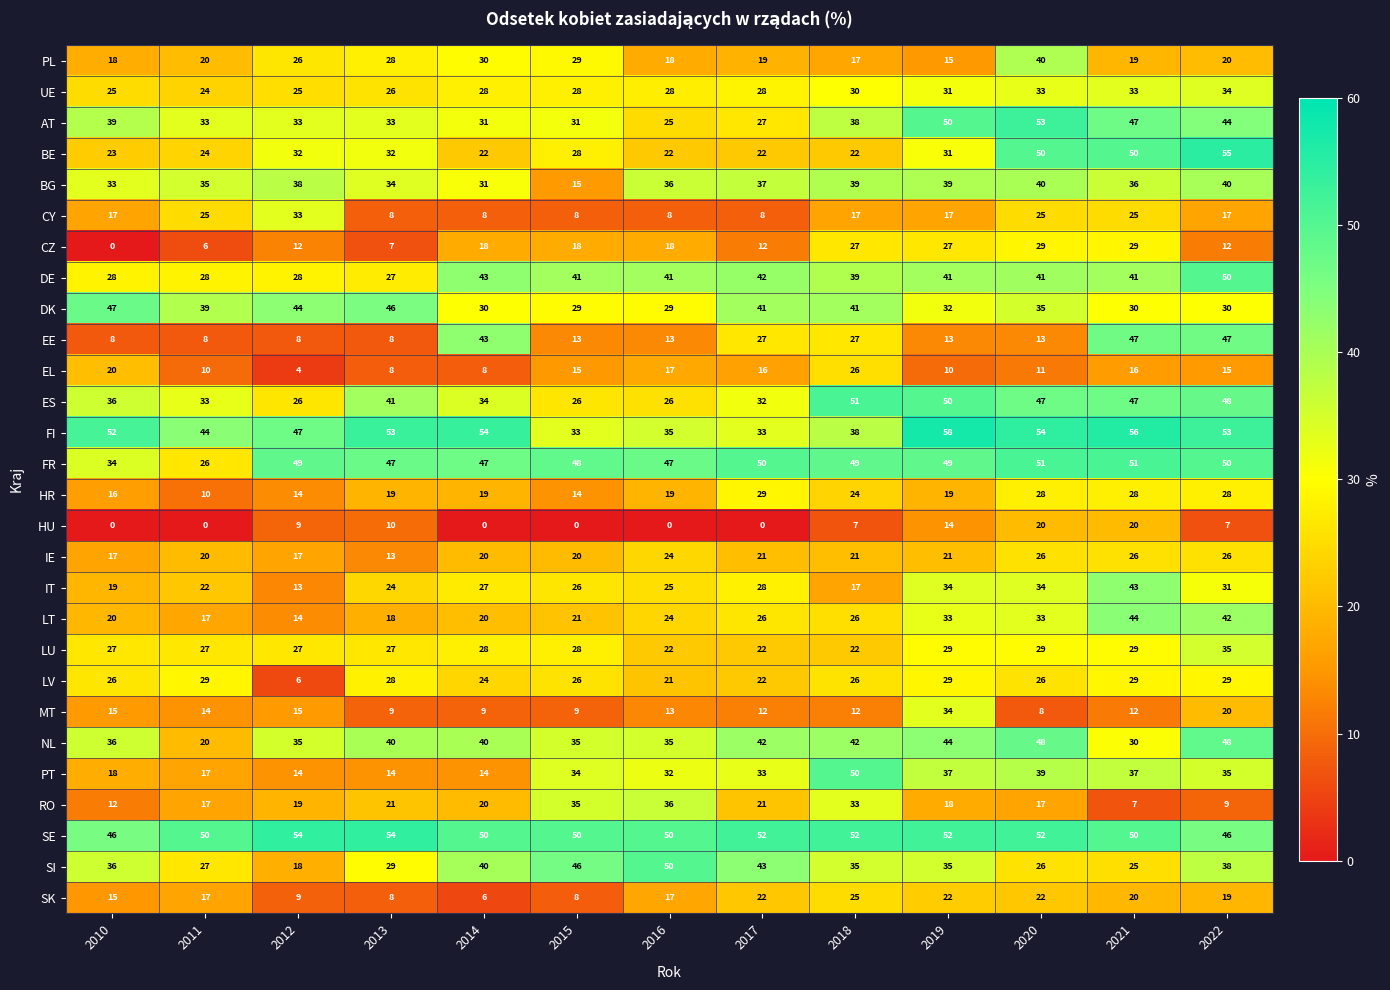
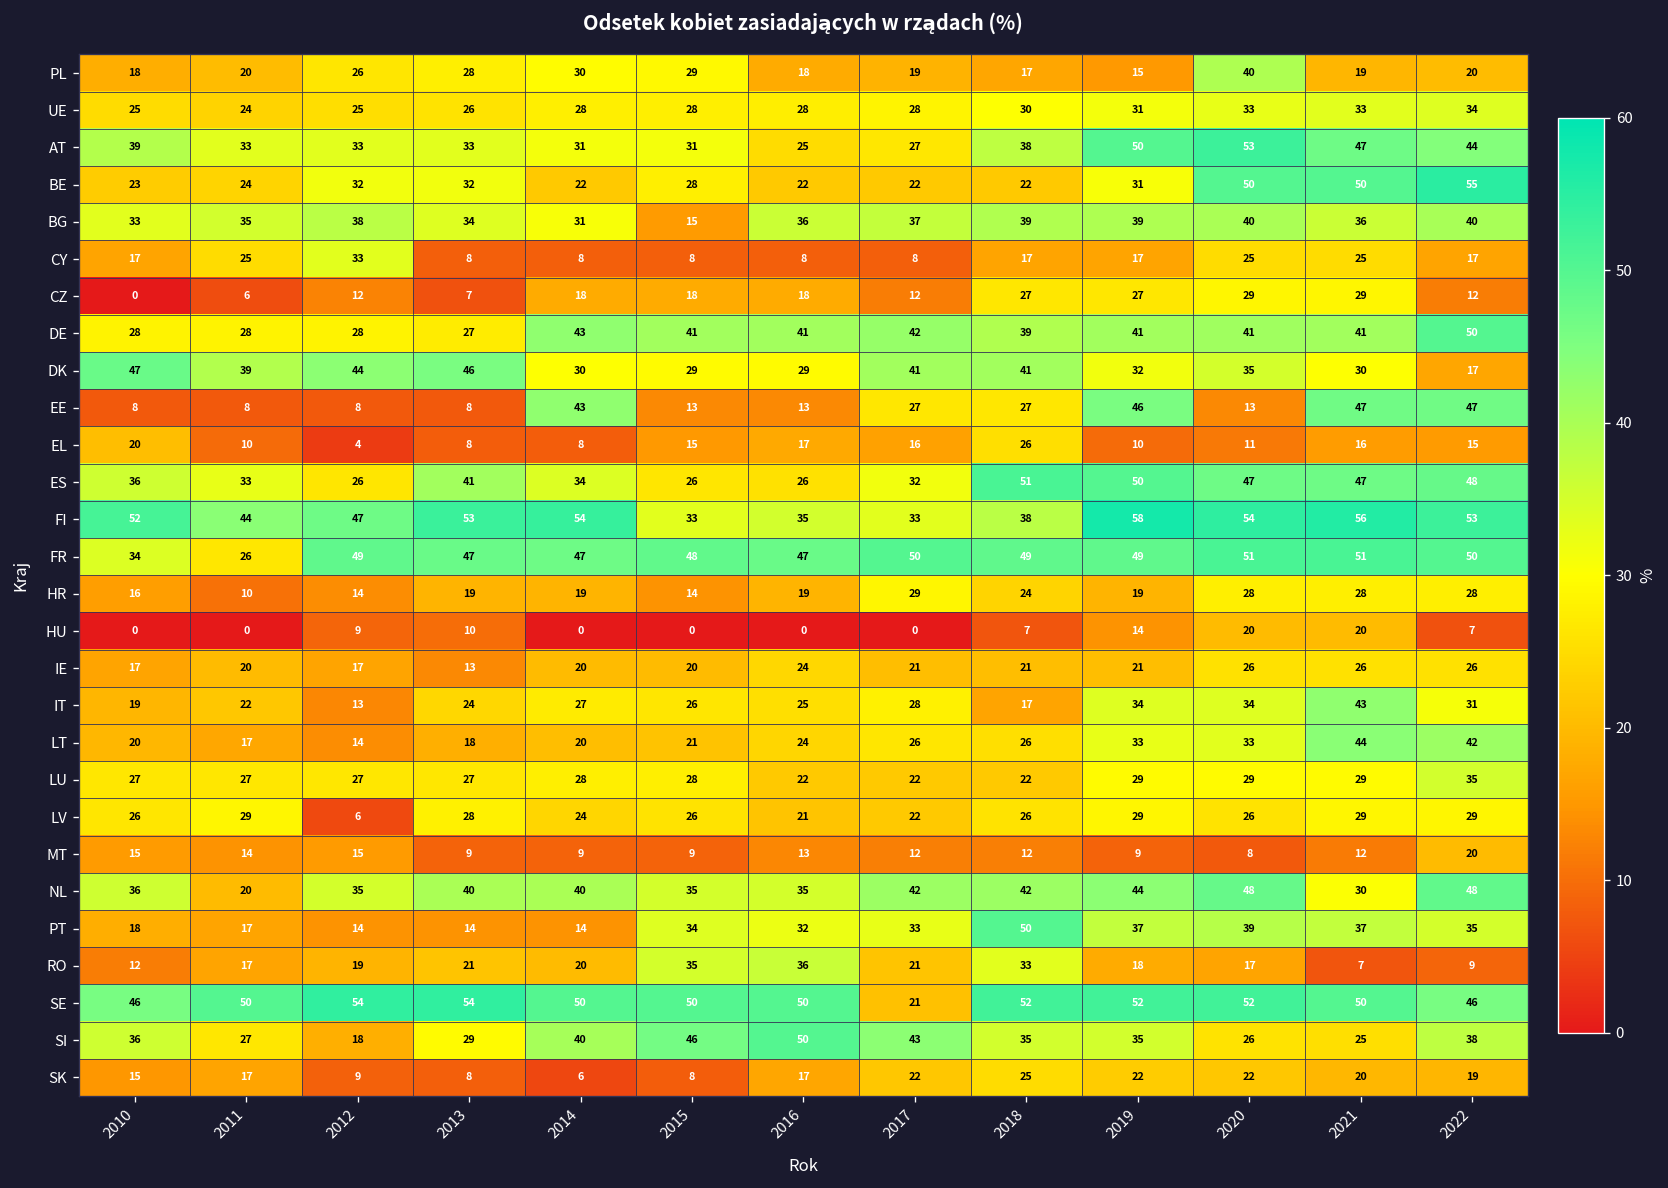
DK, 2022: 30 -> 17
EE, 2019: 13 -> 46
MT, 2019: 34 -> 9
SE, 2017: 52 -> 21
